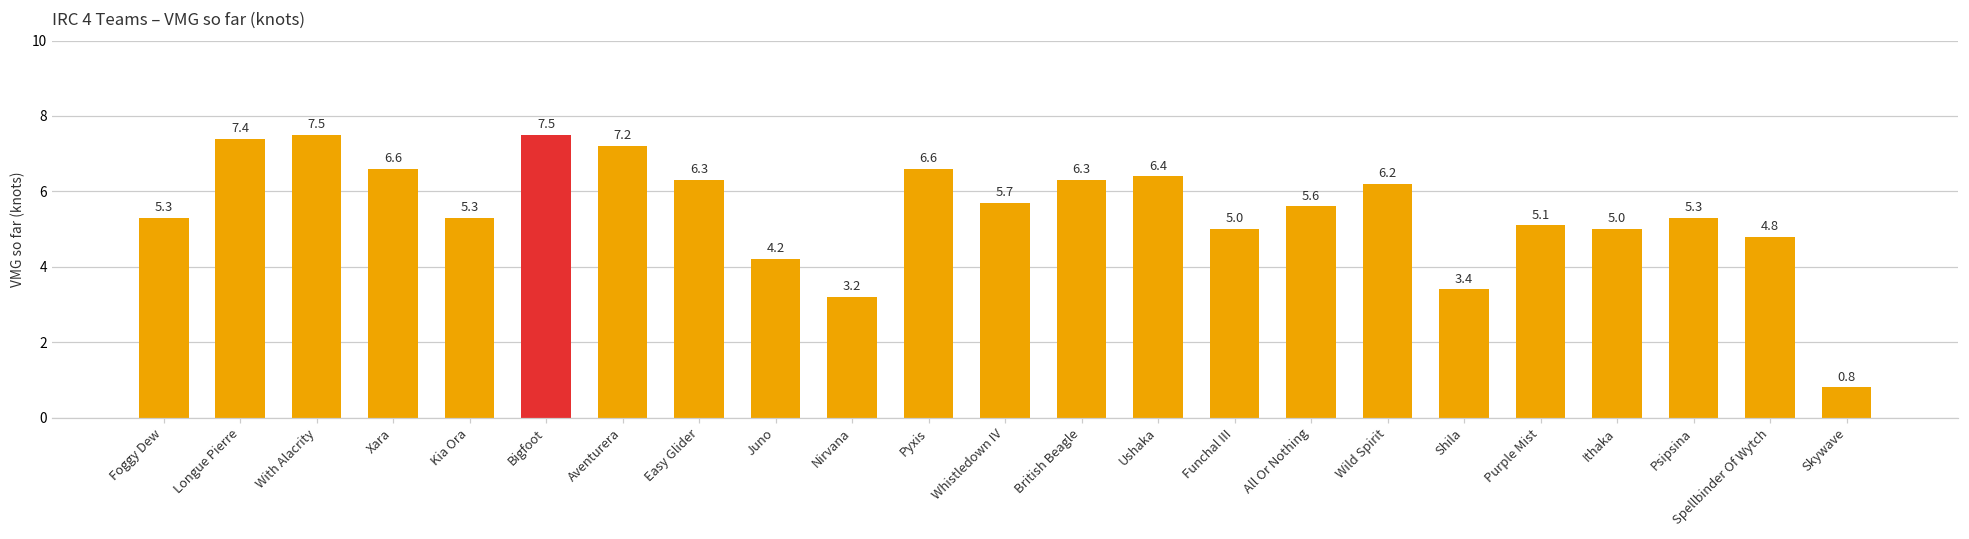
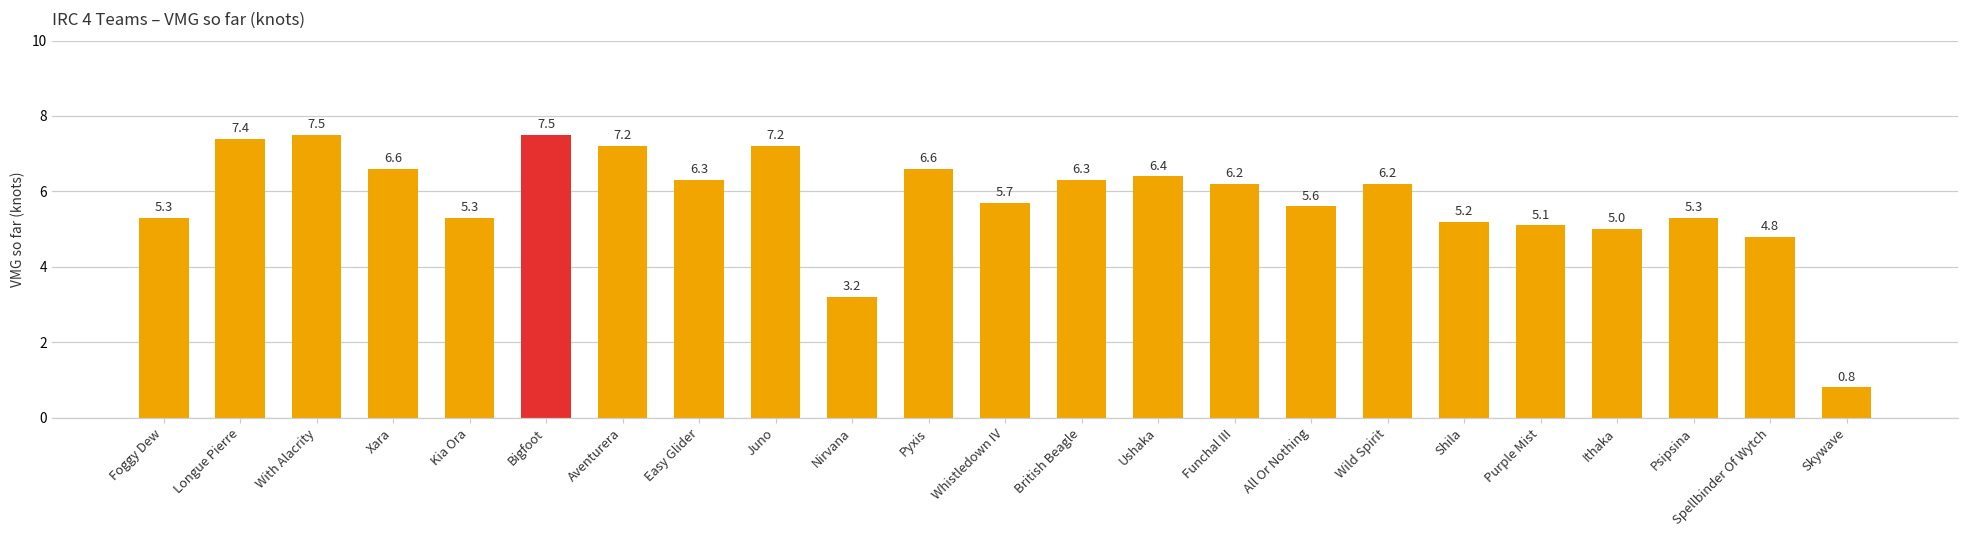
Juno: 4.2 -> 7.2
Funchal III: 5.0 -> 6.2
Shila: 3.4 -> 5.2
